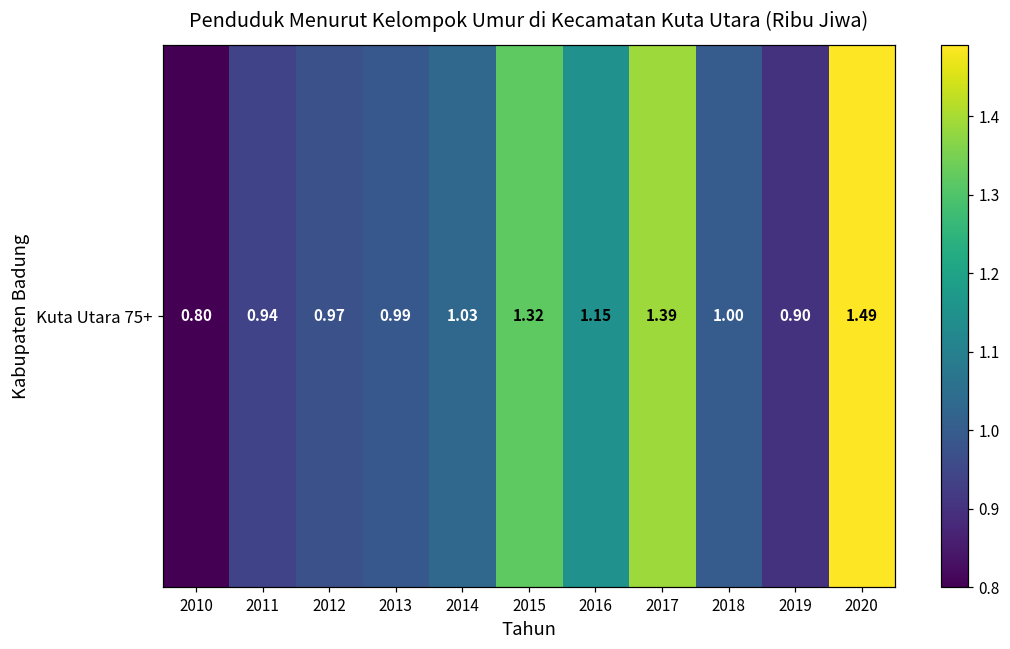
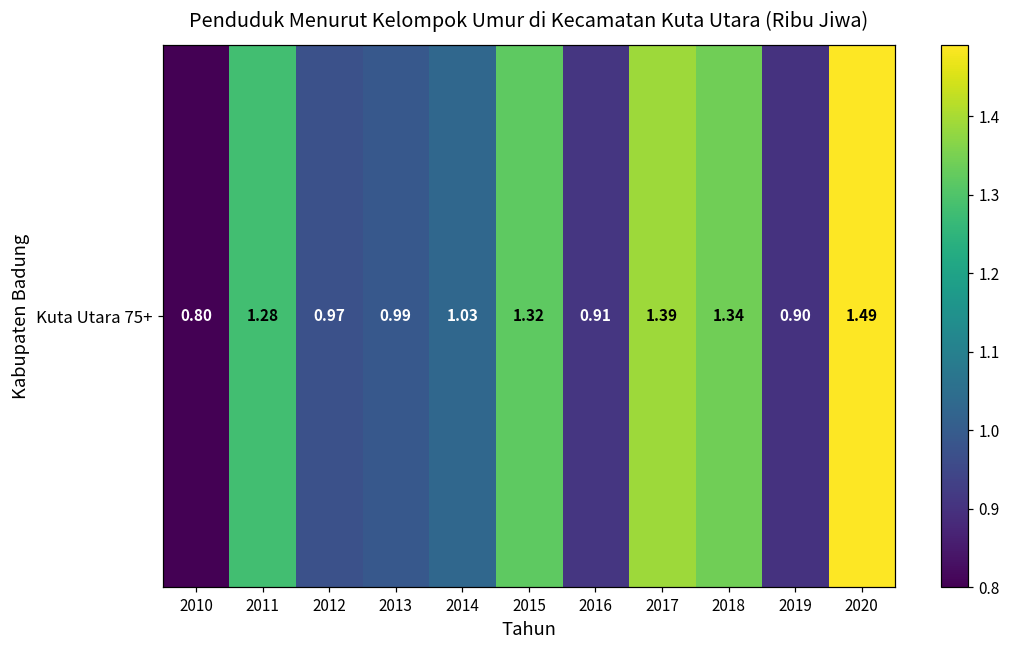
Kuta Utara 75+, 2011: 0.94 -> 1.28
Kuta Utara 75+, 2016: 1.15 -> 0.91
Kuta Utara 75+, 2018: 1.00 -> 1.34
